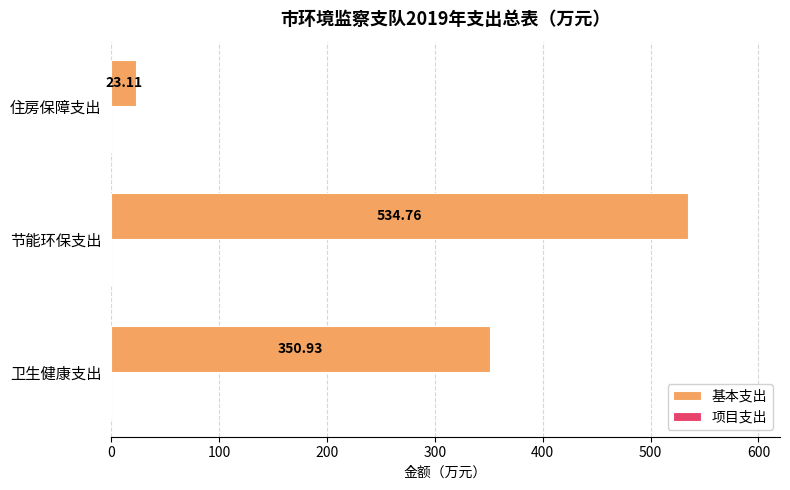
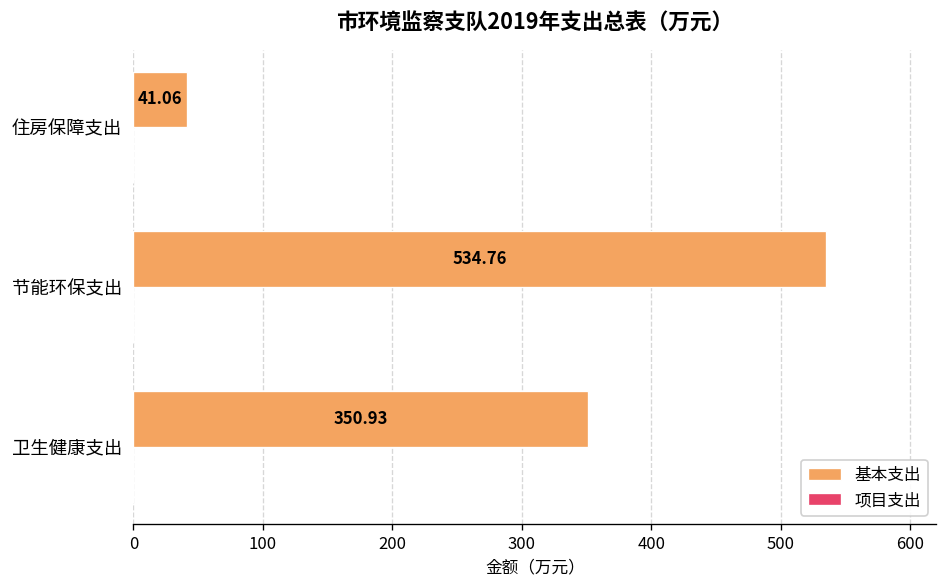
基本支出, 住房保障支出: 23.11 -> 41.06
